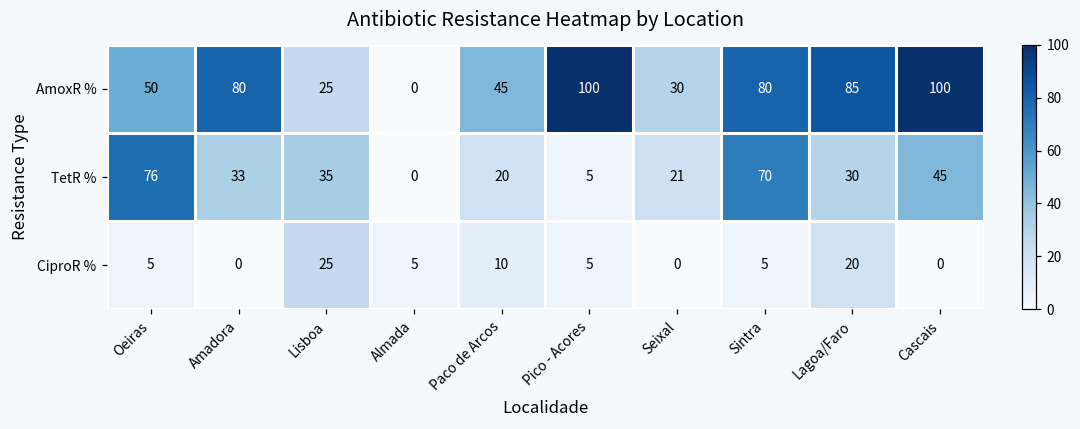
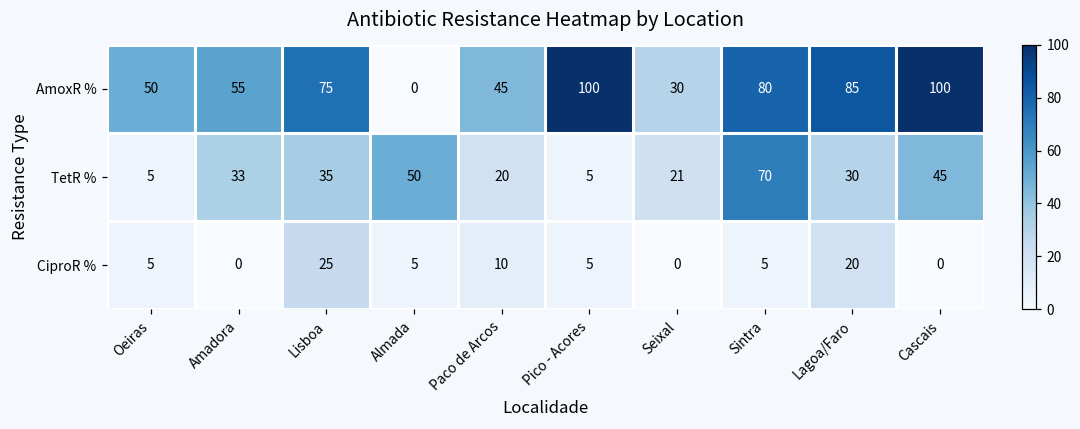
AmoxR %, Amadora: 80 -> 55
AmoxR %, Lisboa: 25 -> 75
TetR %, Oeiras: 76 -> 5
TetR %, Almada: 0 -> 50
